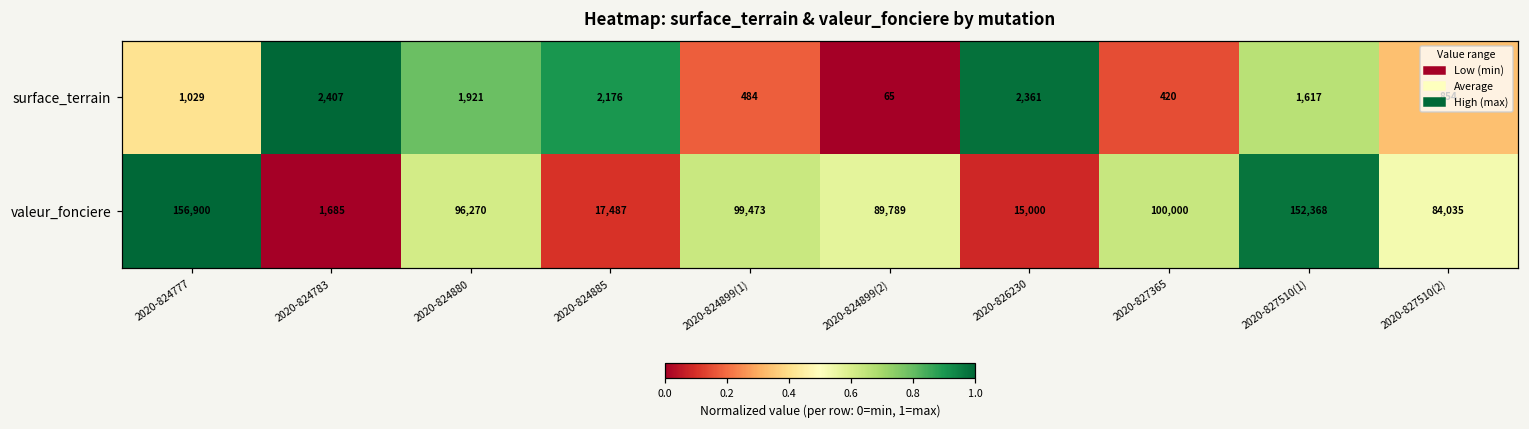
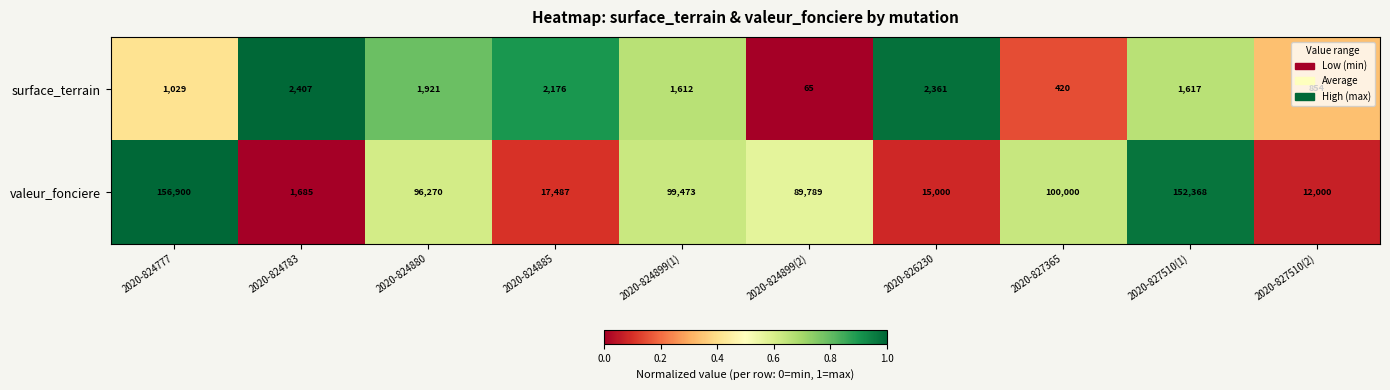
surface_terrain, 2020-824899(1): 484 -> 1,612
valeur_fonciere, 2020-827510(2): 84,035 -> 12,000
